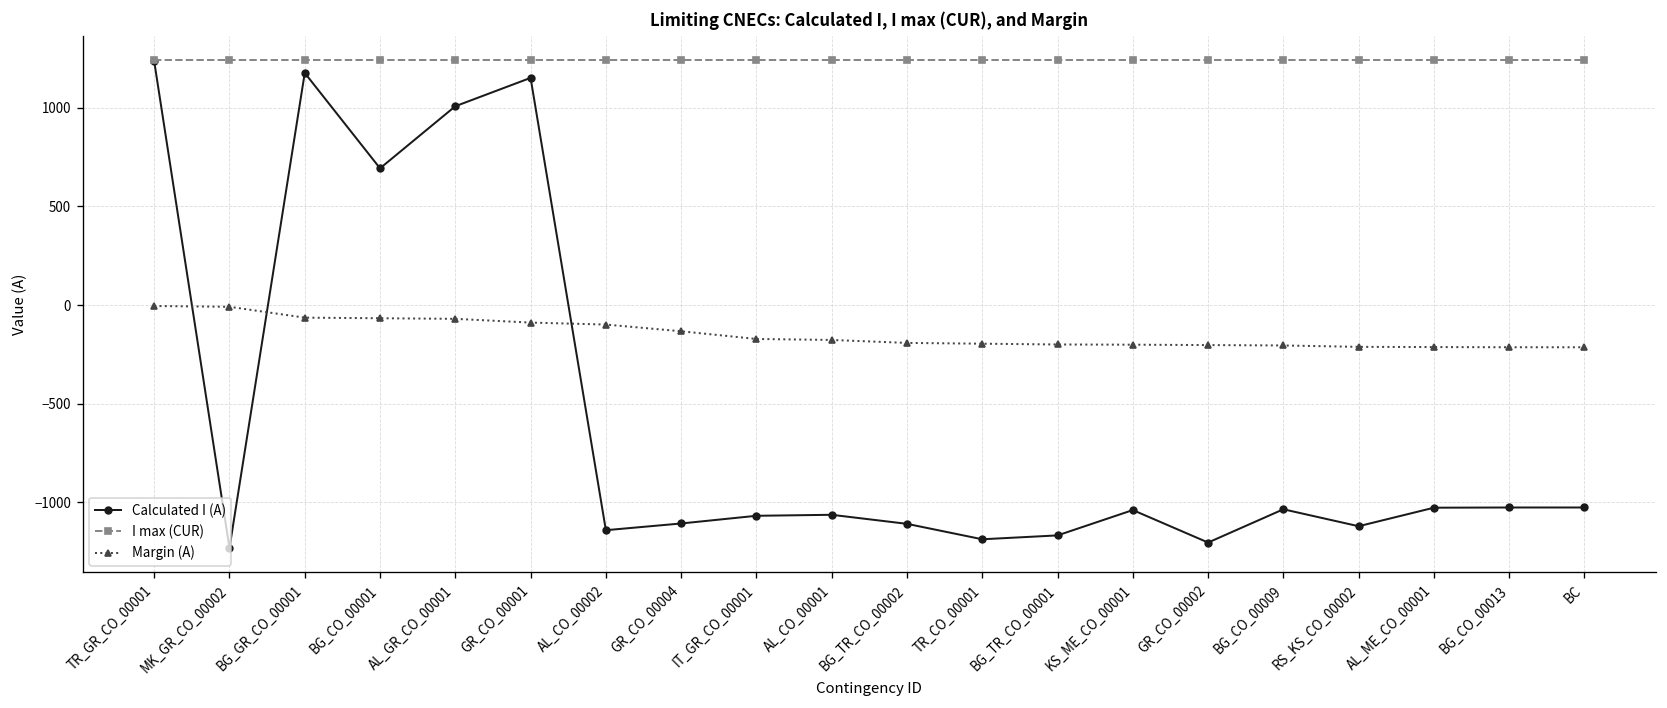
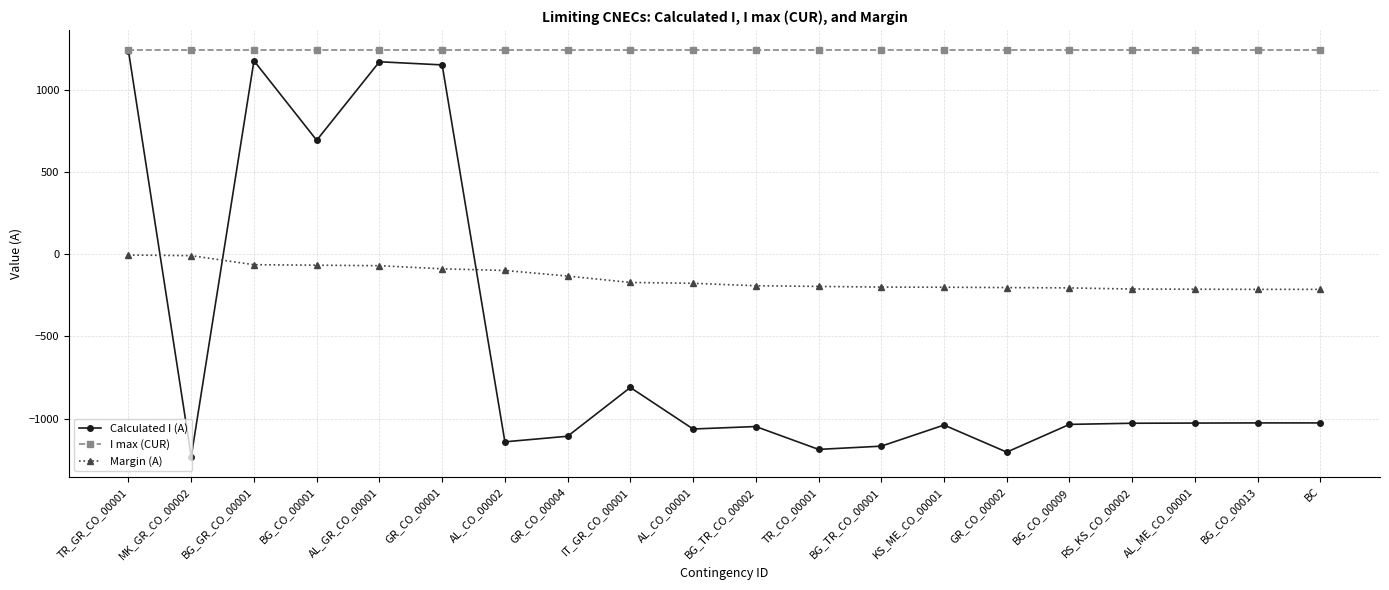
Calculated I (A), AL_GR_CO_00001: 1010 -> 1170
Calculated I (A), IT_GR_CO_00001: -1070 -> -810
Calculated I (A), BG_TR_CO_00002: -1110 -> -1050
Calculated I (A), RS_KS_CO_00002: -1120 -> -1030
